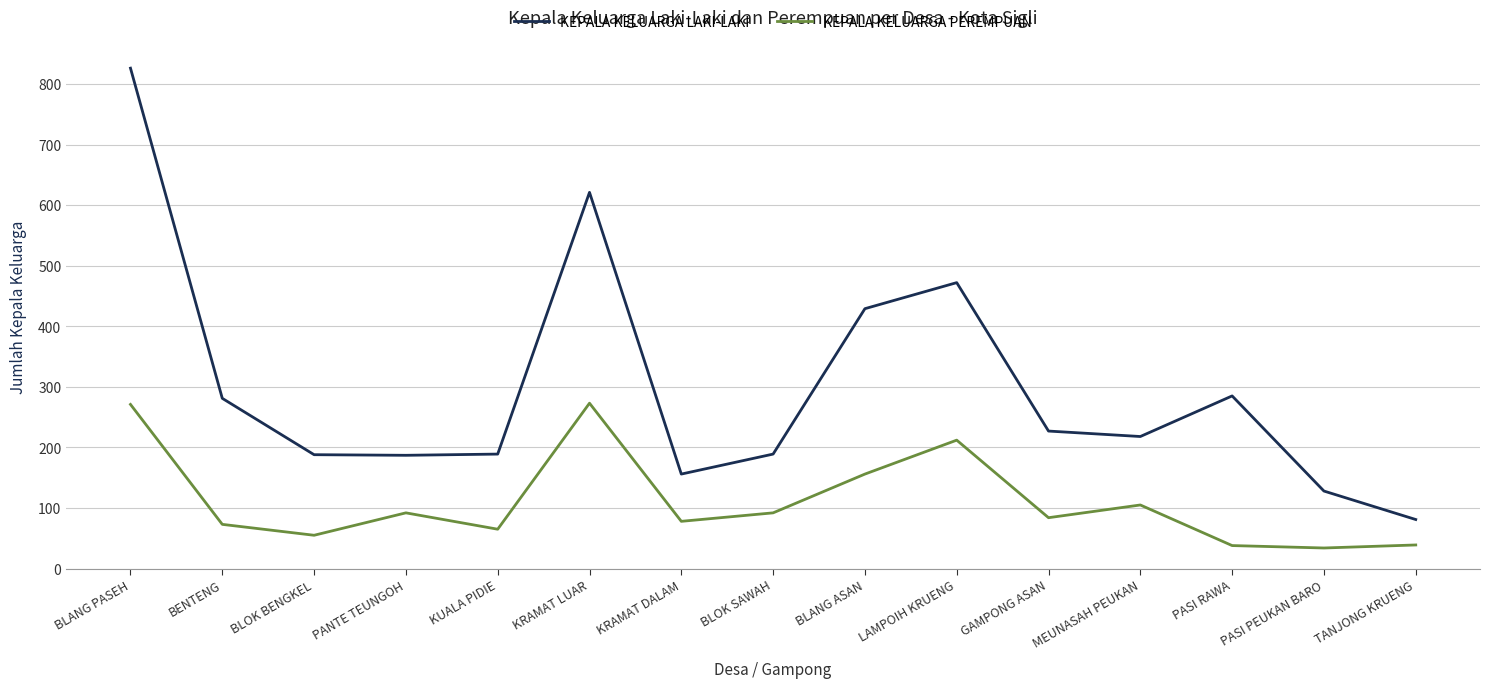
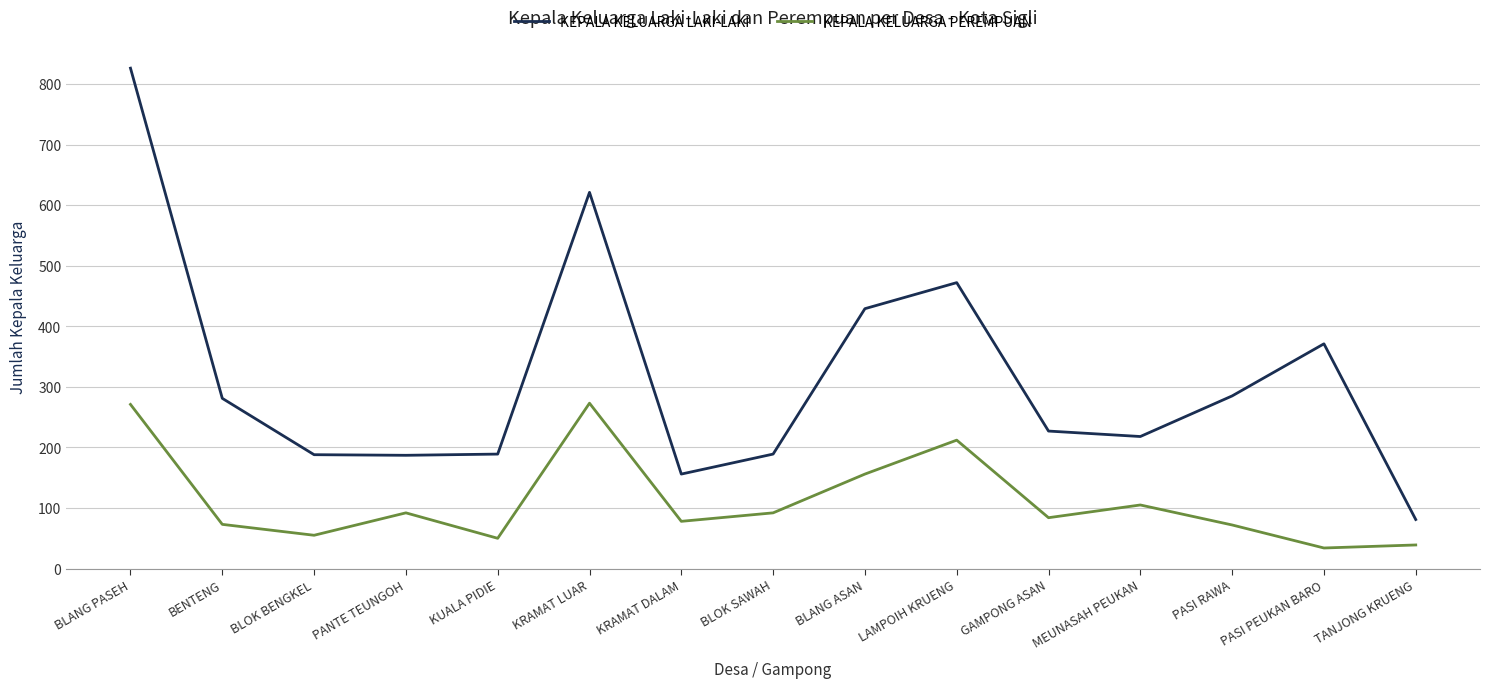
KEPALA KELUARGA PEREMPUAN, KUALA PIDIE: 70 -> 50
KEPALA KELUARGA PEREMPUAN, PASI RAWA: 40 -> 70
KEPALA KELUARGA LAKI-LAKI, PASI PEUKAN BARO: 130 -> 370
